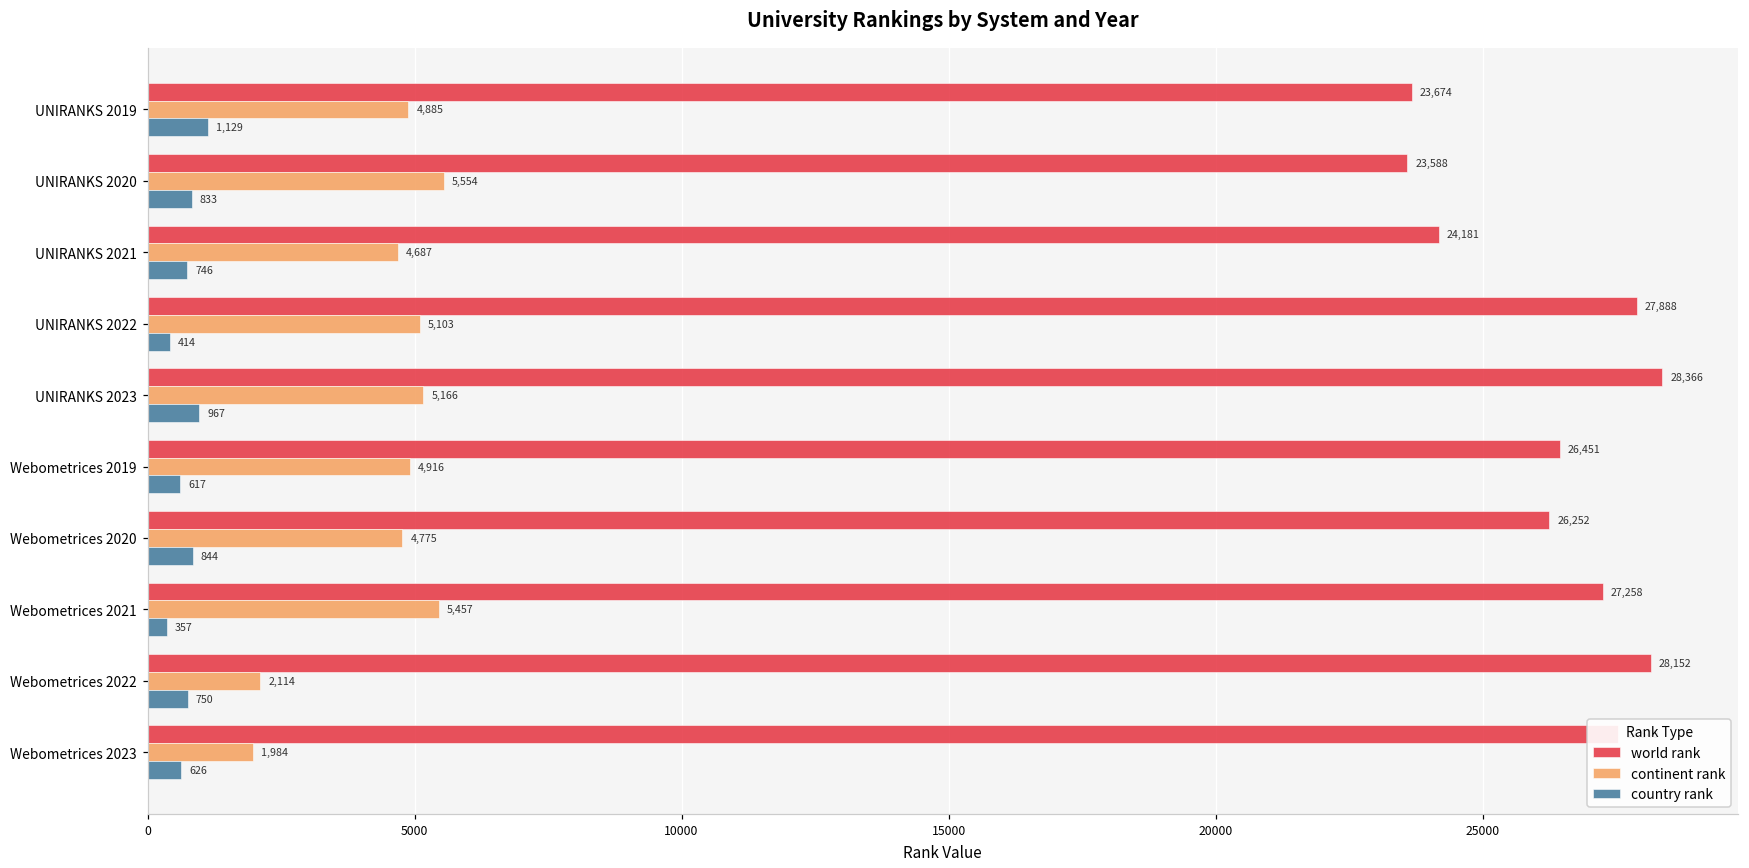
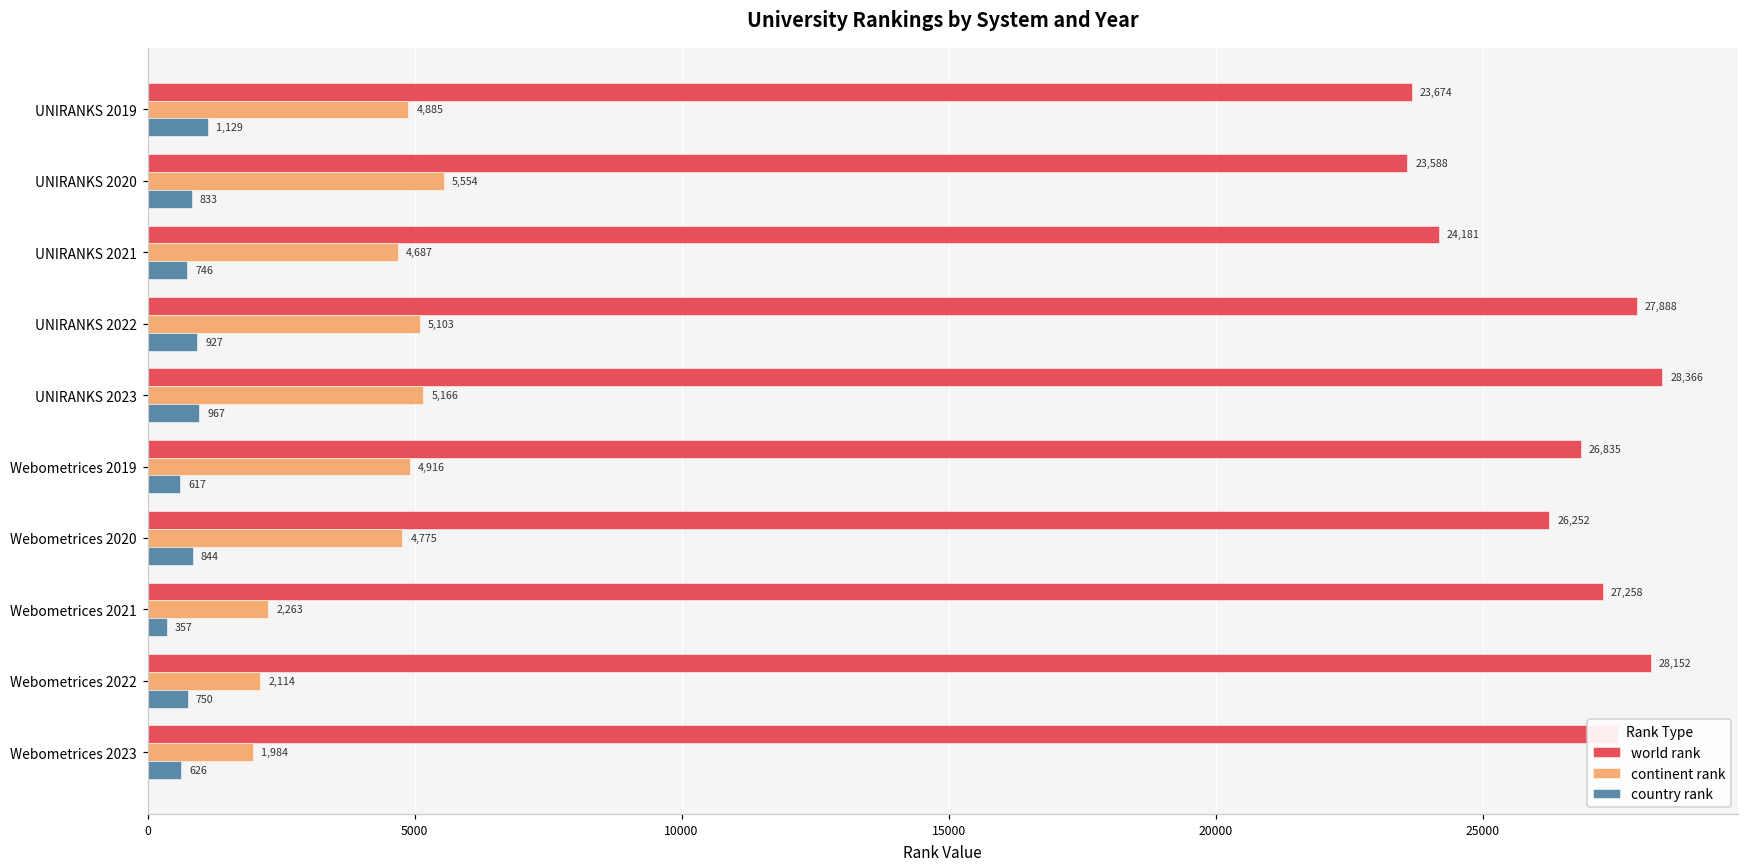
country rank, UNIRANKS 2022: 414 -> 927
world rank, Webometrices 2019: 26,451 -> 26,835
continent rank, Webometrices 2021: 5,457 -> 2,263
